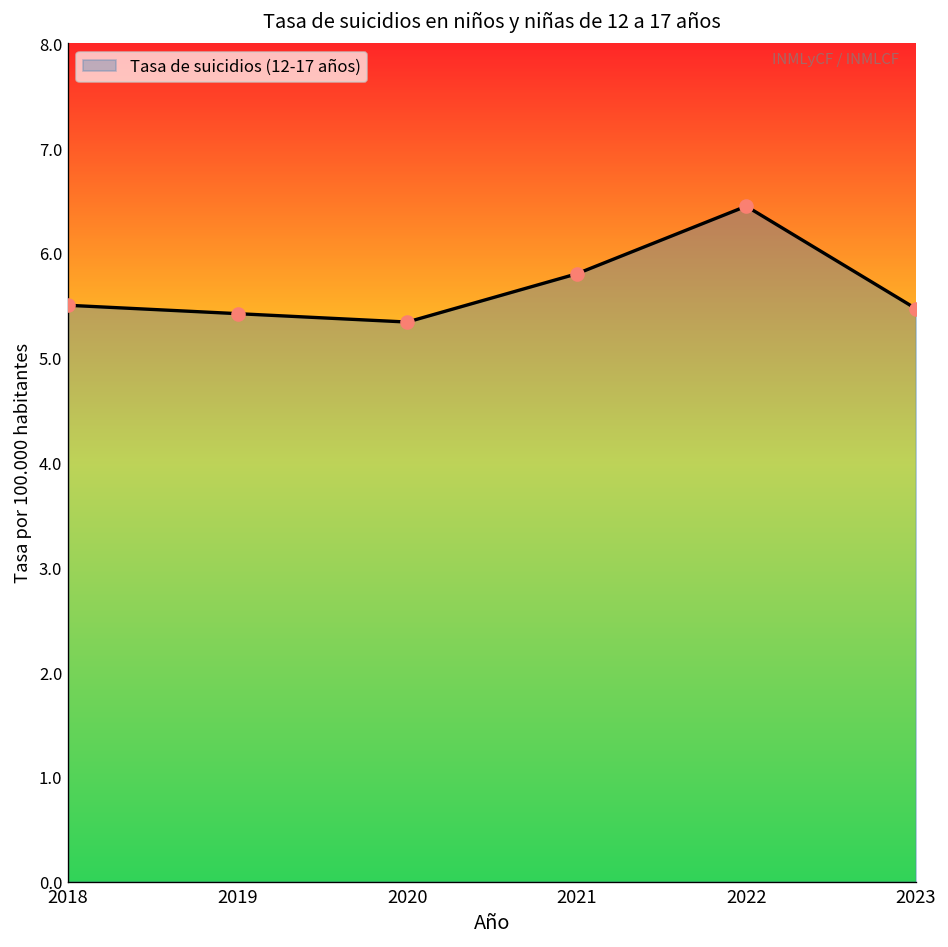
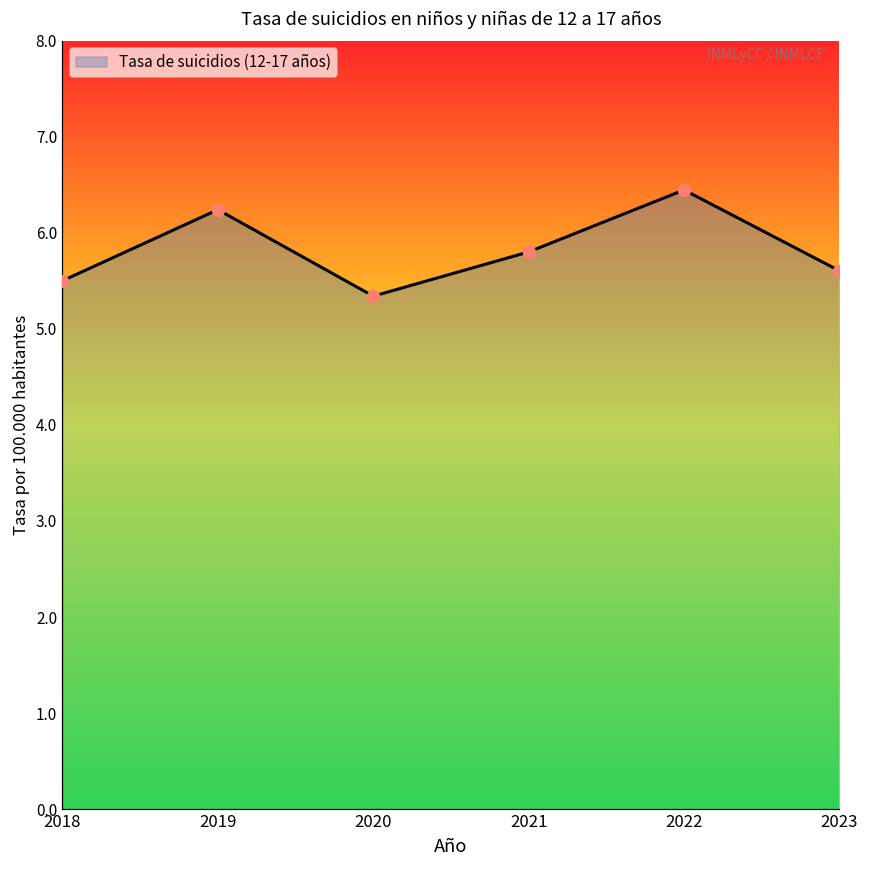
2019: 5.4 -> 6.2
2023: 5.5 -> 5.6
